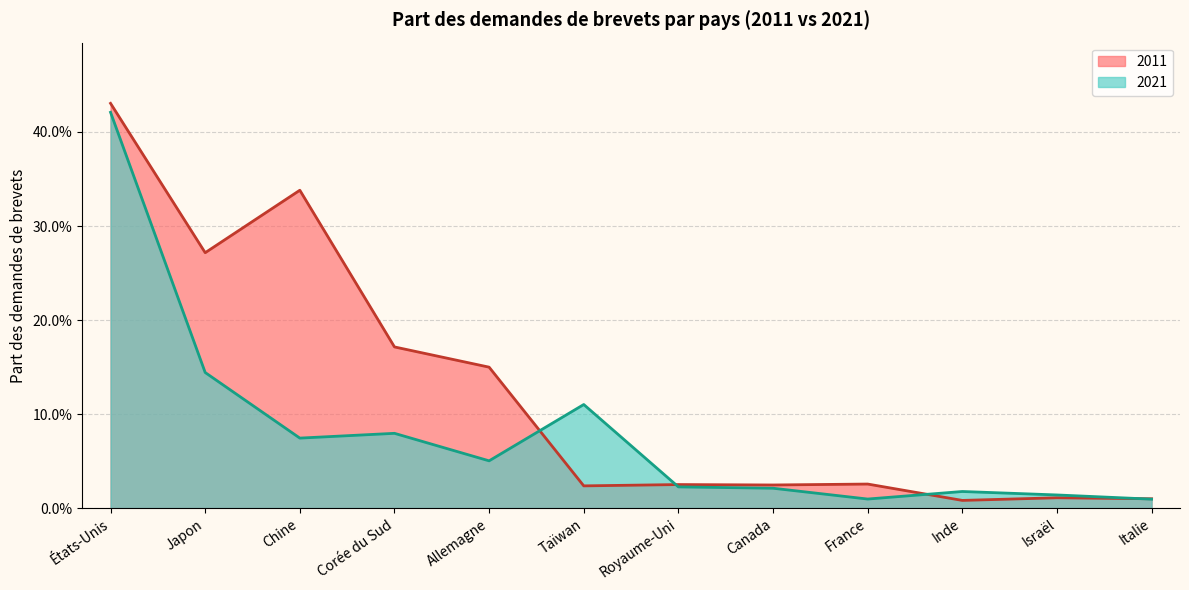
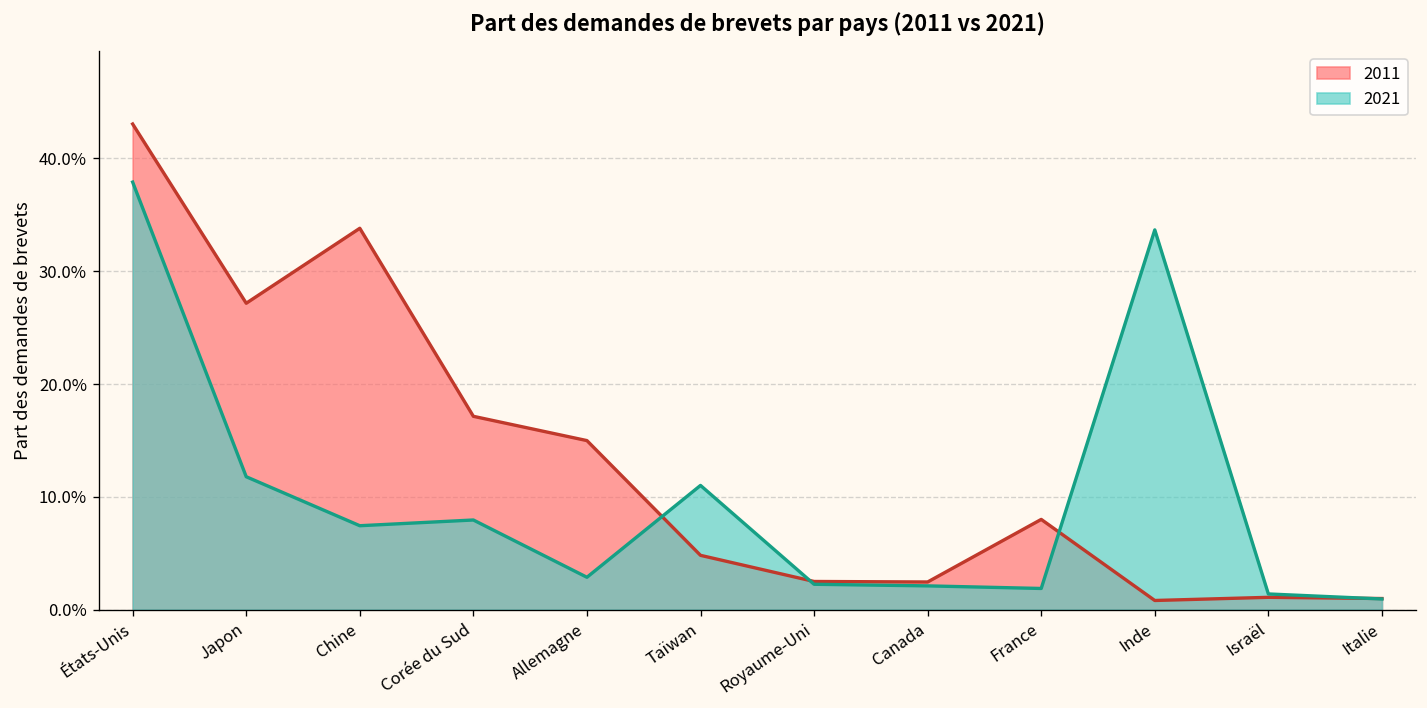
2021, États-Unis: 42% -> 38%
2021, Japon: 14% -> 12%
2021, Allemagne: 5% -> 3%
2011, Taïwan: 2% -> 5%
2011, France: 3% -> 8%
2021, France: 1% -> 2%
2021, Inde: 2% -> 34%
